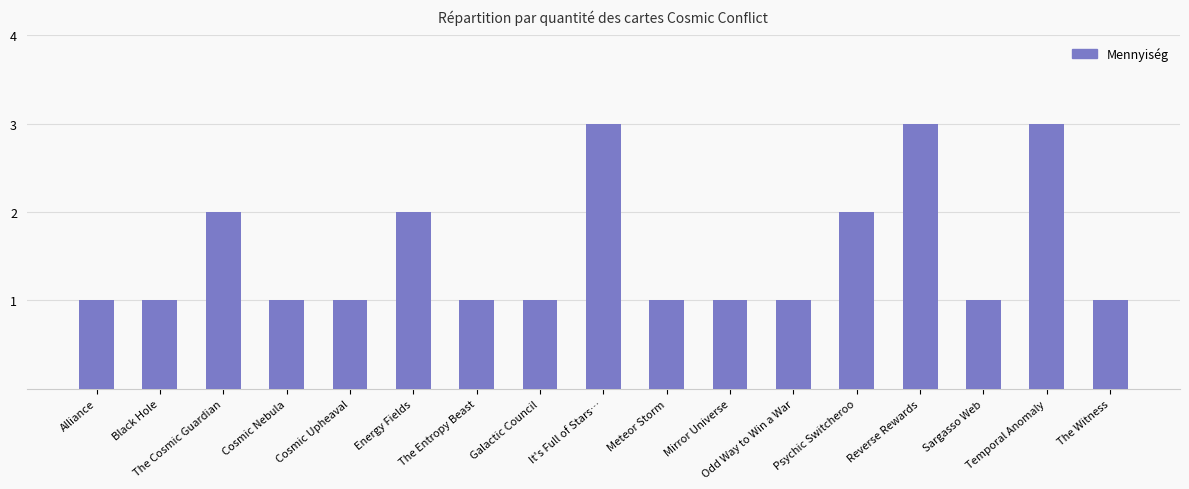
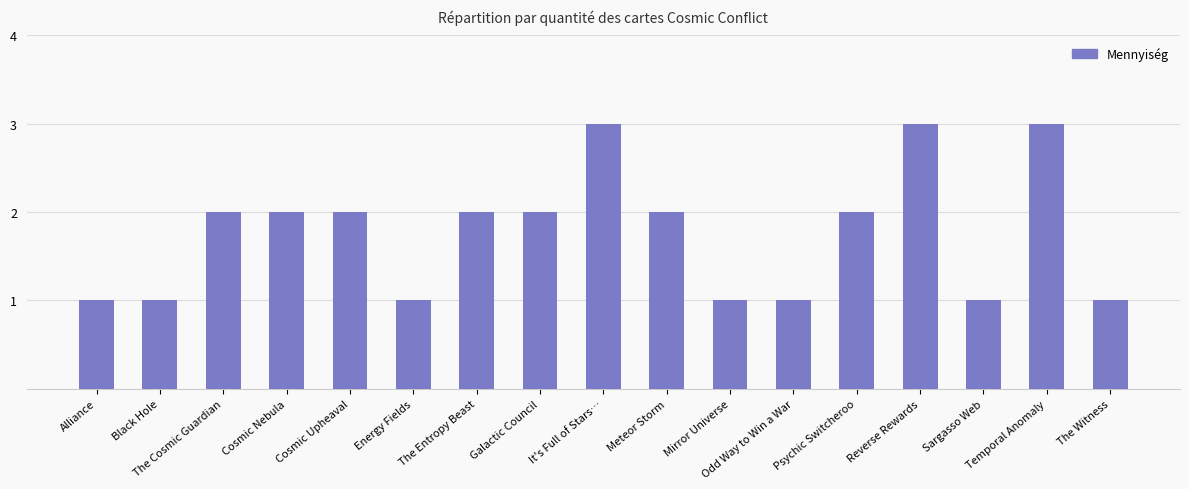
Cosmic Nebula: 1 -> 2
Cosmic Upheaval: 1 -> 2
Energy Fields: 2 -> 1
The Entropy Beast: 1 -> 2
Galactic Council: 1 -> 2
Meteor Storm: 1 -> 2
